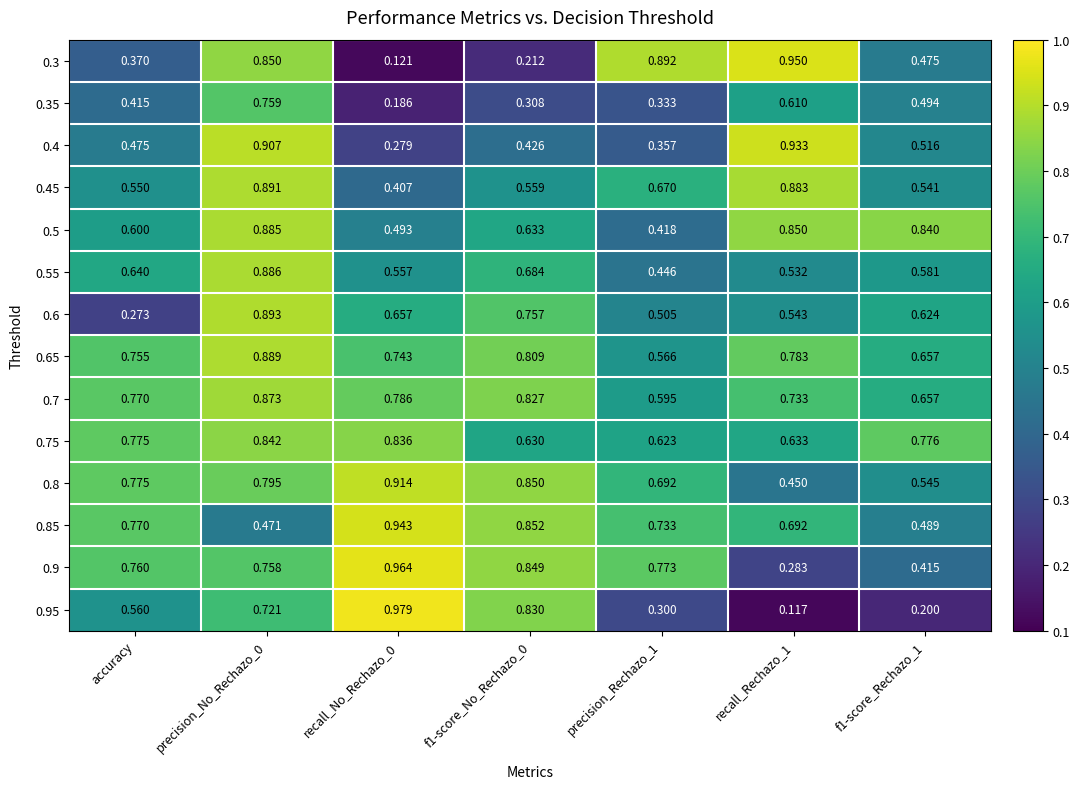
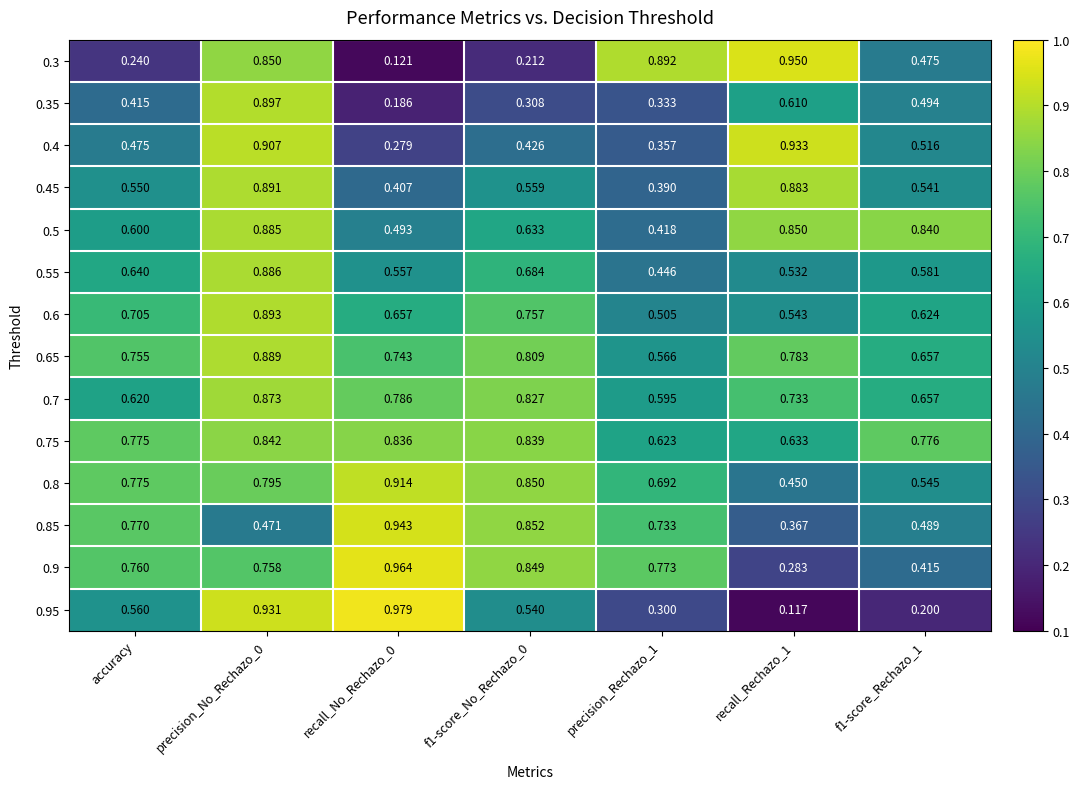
0.3, accuracy: 0.370 -> 0.240
0.35, precision_No_Rechazo_0: 0.759 -> 0.897
0.45, precision_Rechazo_1: 0.670 -> 0.390
0.6, accuracy: 0.273 -> 0.705
0.7, accuracy: 0.770 -> 0.620
0.75, f1-score_No_Rechazo_0: 0.630 -> 0.839
0.85, recall_Rechazo_1: 0.692 -> 0.367
0.95, precision_No_Rechazo_0: 0.721 -> 0.931
0.95, f1-score_No_Rechazo_0: 0.830 -> 0.540
